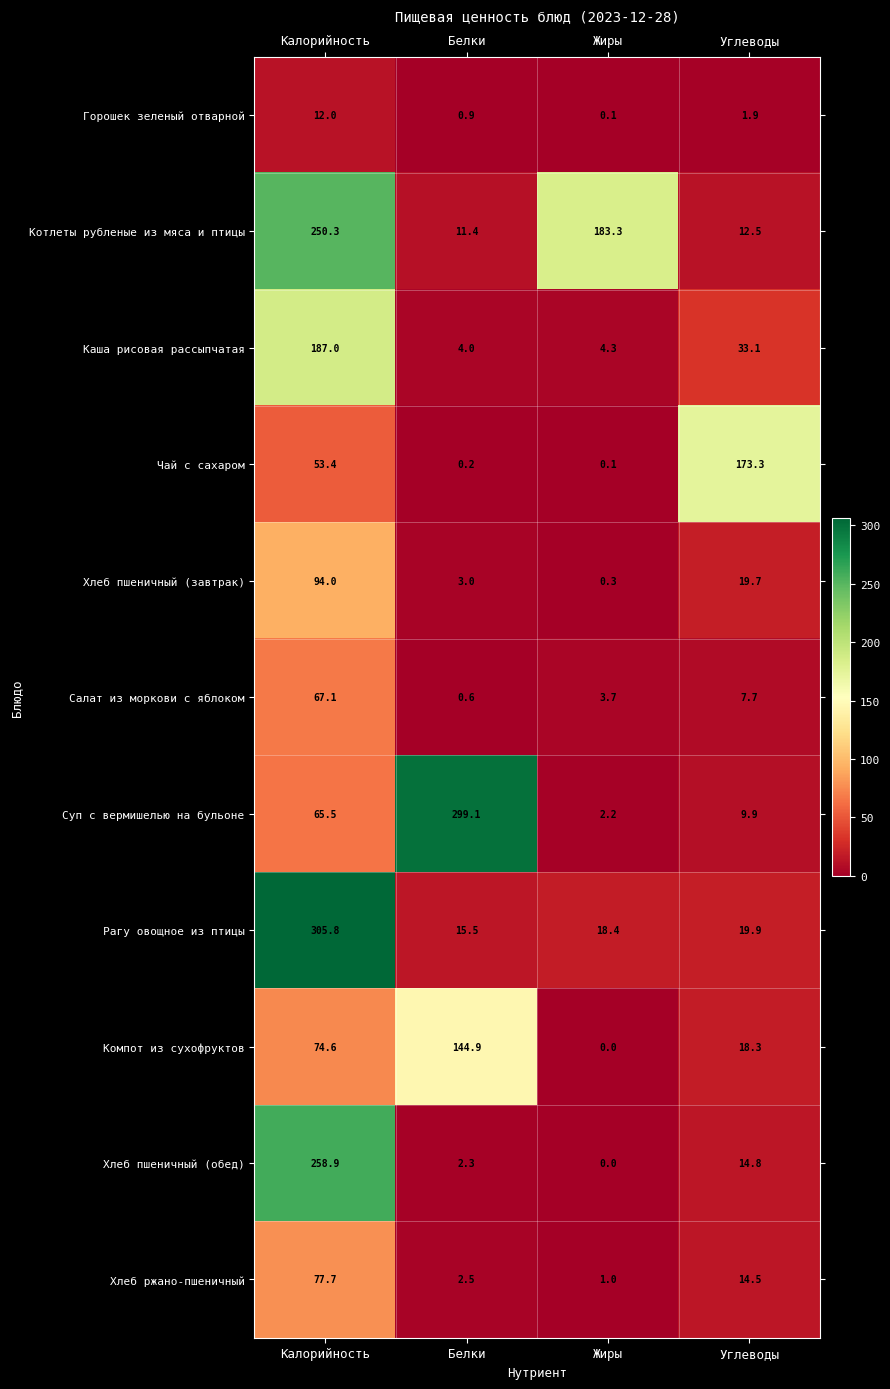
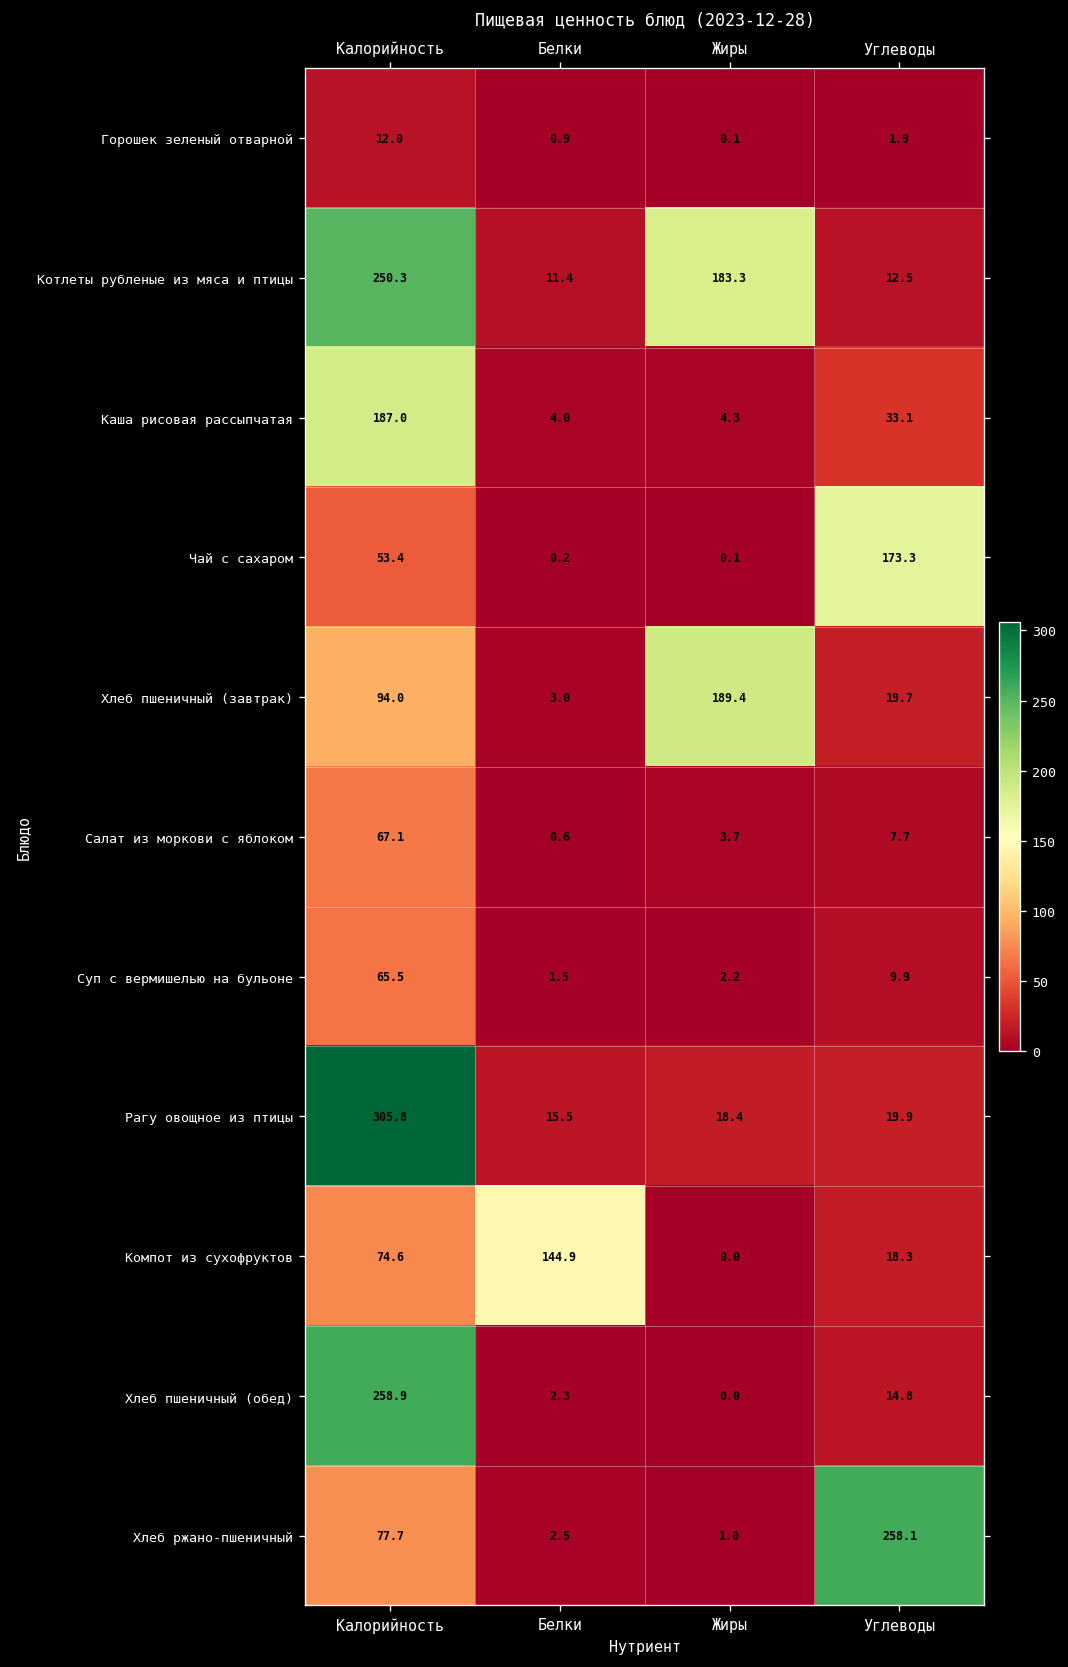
Хлеб пшеничный (завтрак), Жиры: 0.3 -> 189.4
Суп с вермишелью на бульоне, Белки: 299.1 -> 1.5
Хлеб ржано-пшеничный, Углеводы: 14.5 -> 258.1
